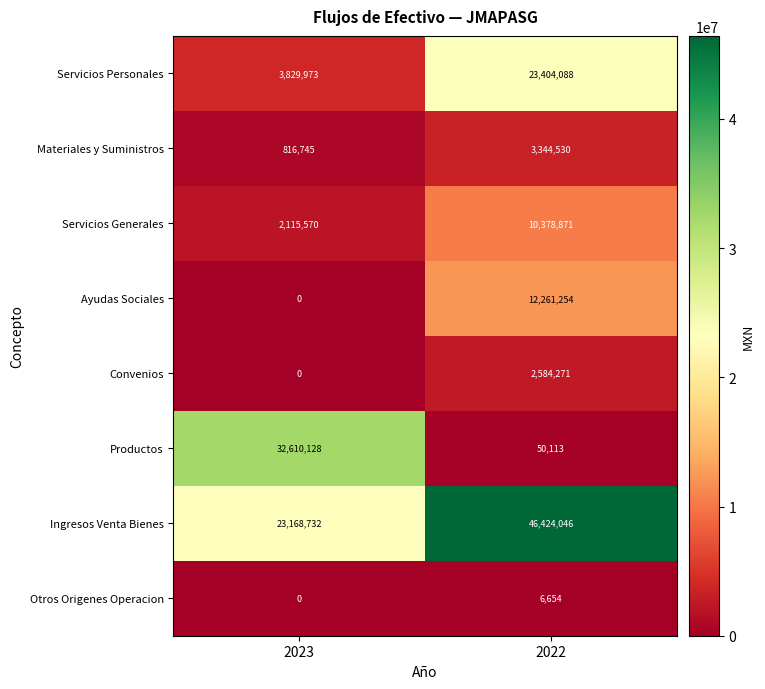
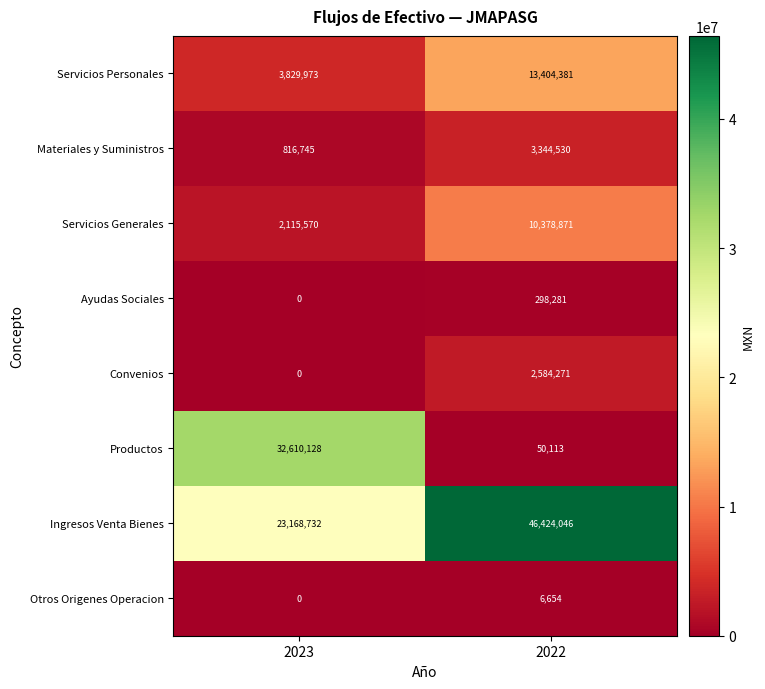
Servicios Personales, 2022: 23,404,088 -> 13,404,381
Ayudas Sociales, 2022: 12,261,254 -> 298,281
